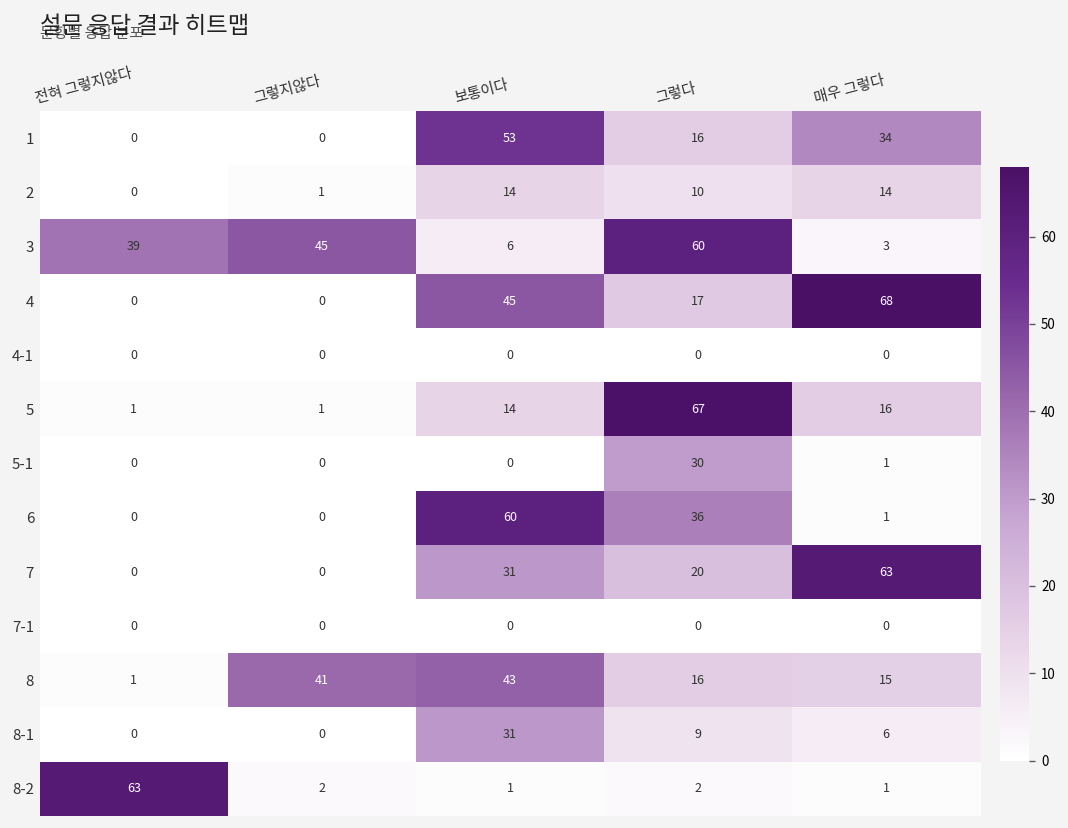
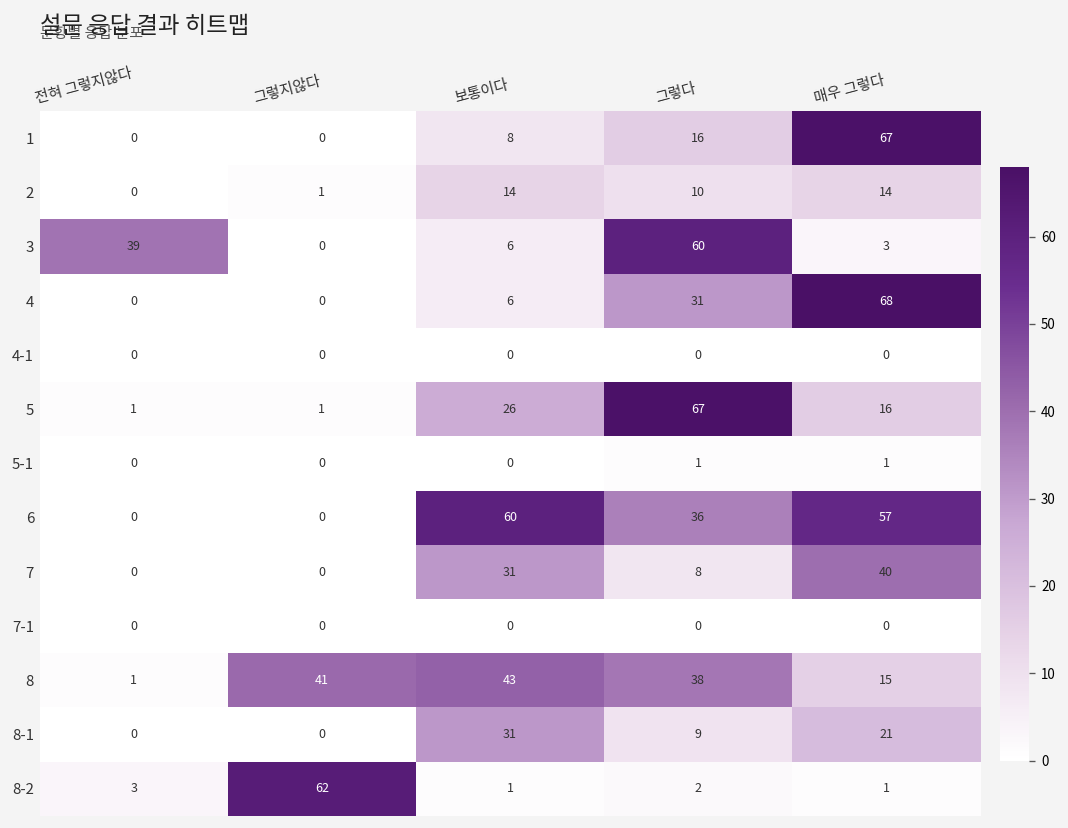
1, 보통이다: 53 -> 8
1, 매우 그렇다: 34 -> 67
3, 그렇지않다: 45 -> 0
4, 보통이다: 45 -> 6
4, 그렇다: 17 -> 31
5, 보통이다: 14 -> 26
5-1, 그렇다: 30 -> 1
6, 매우 그렇다: 1 -> 57
7, 그렇다: 20 -> 8
7, 매우 그렇다: 63 -> 40
8, 그렇다: 16 -> 38
8-1, 매우 그렇다: 6 -> 21
8-2, 전혀 그렇지않다: 63 -> 3
8-2, 그렇지않다: 2 -> 62
